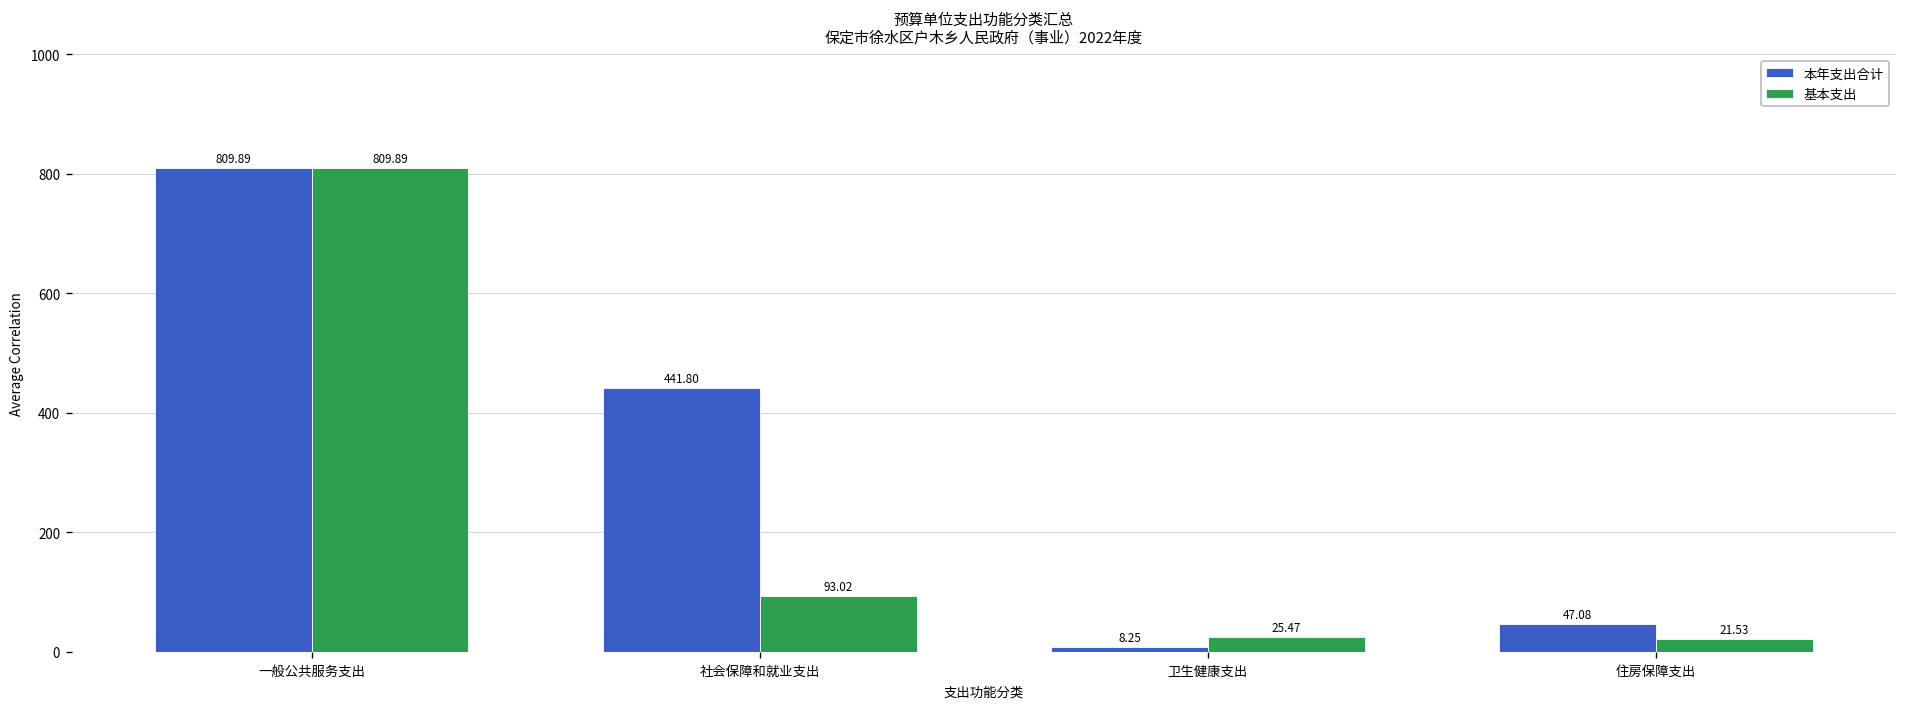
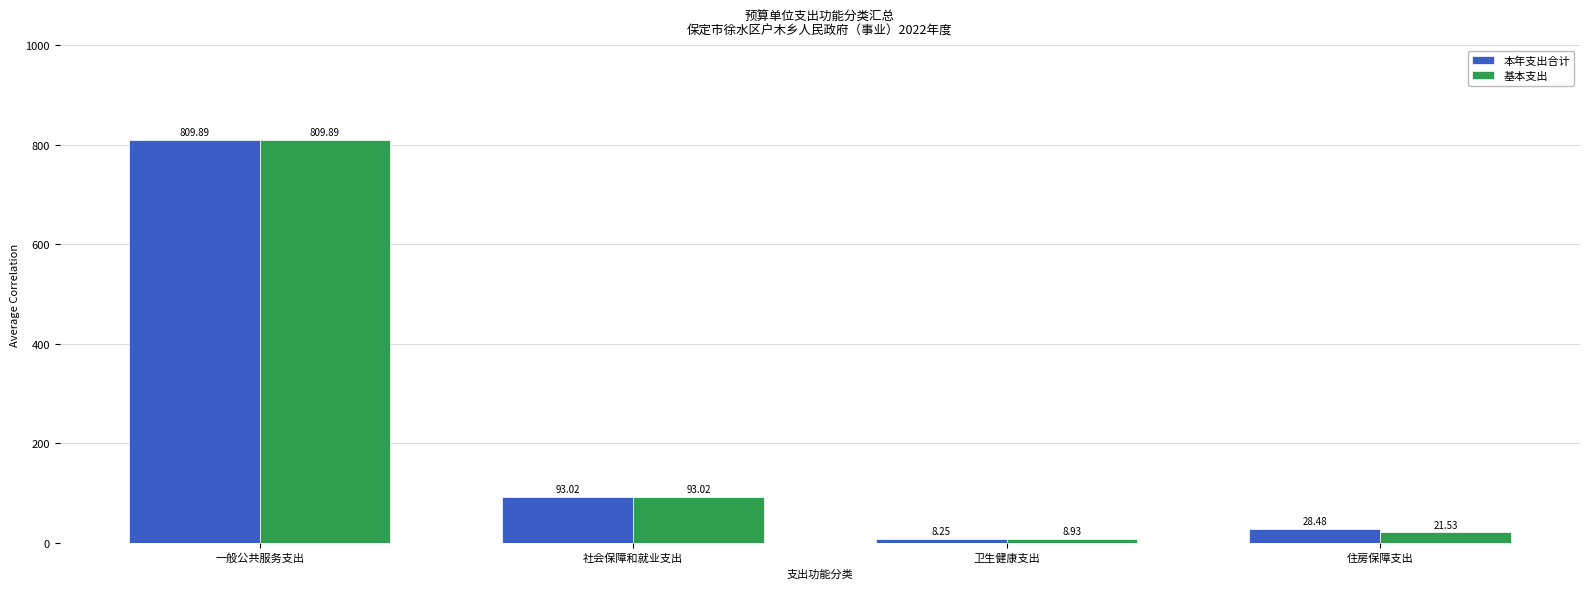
本年支出合计, 社会保障和就业支出: 441.80 -> 93.02
基本支出, 卫生健康支出: 25.47 -> 8.93
本年支出合计, 住房保障支出: 47.08 -> 28.48
